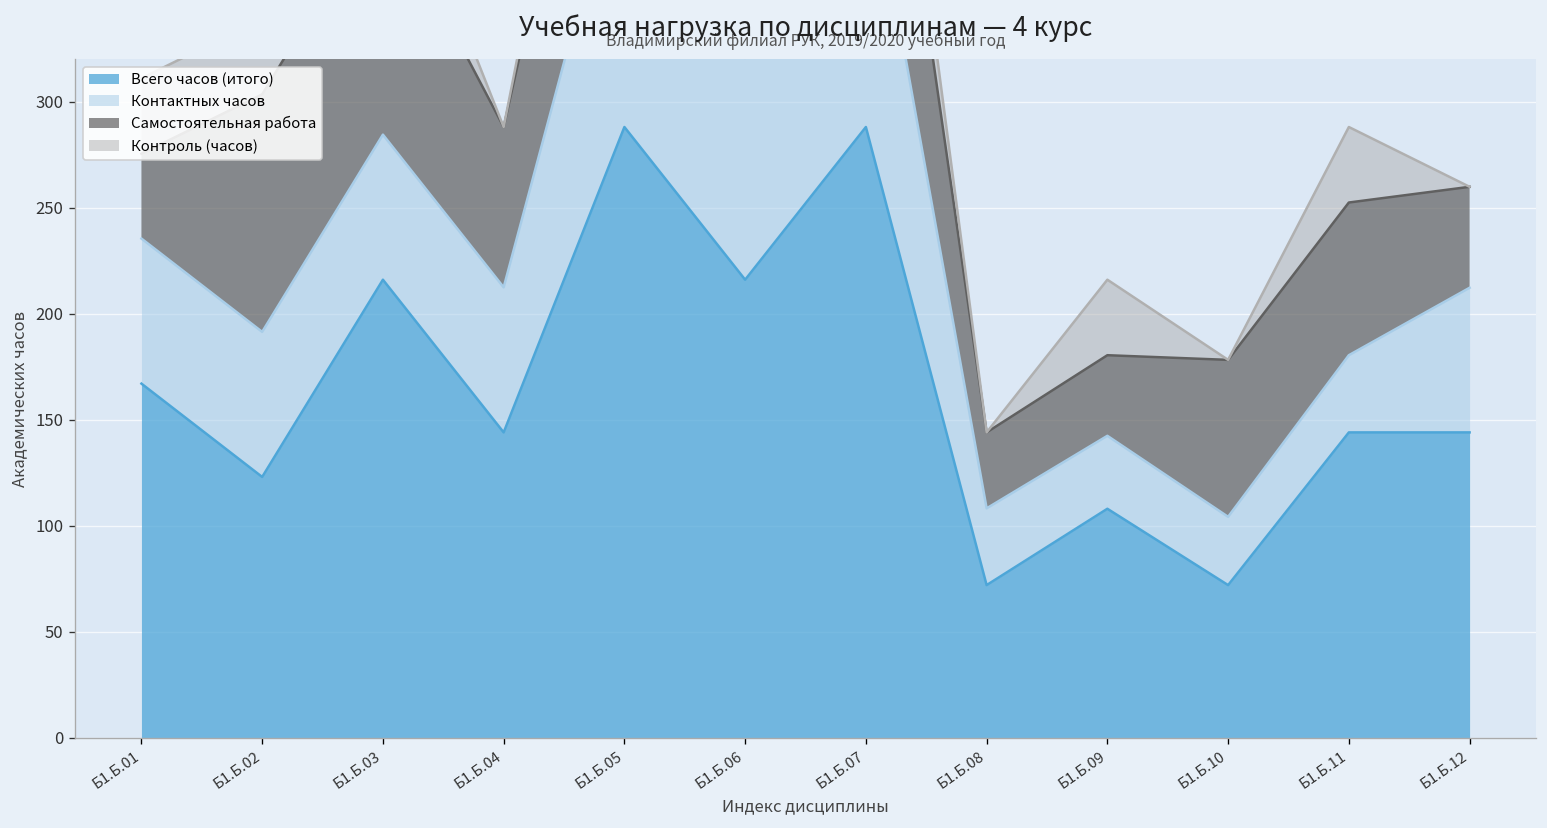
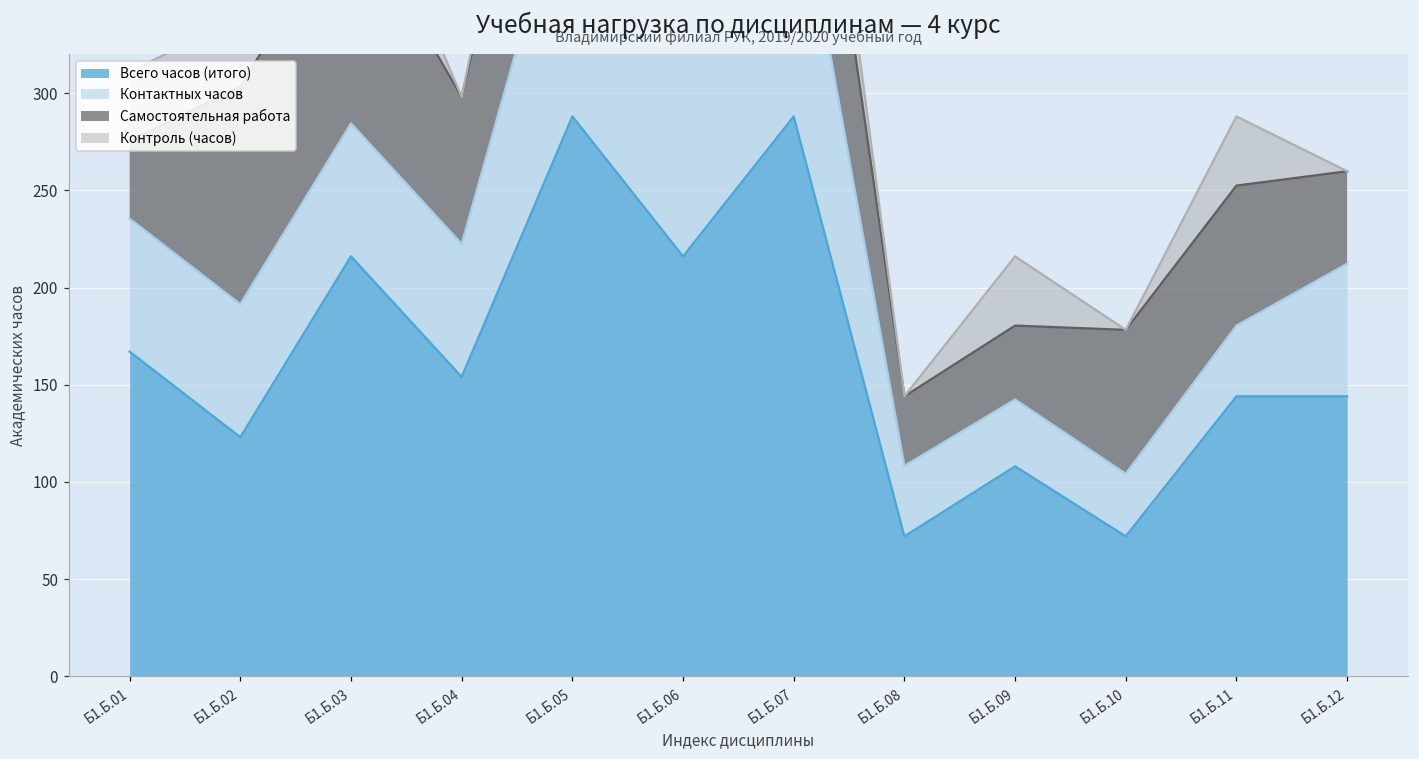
Всего часов (итого), Б1.Б.04: 144 -> 154
